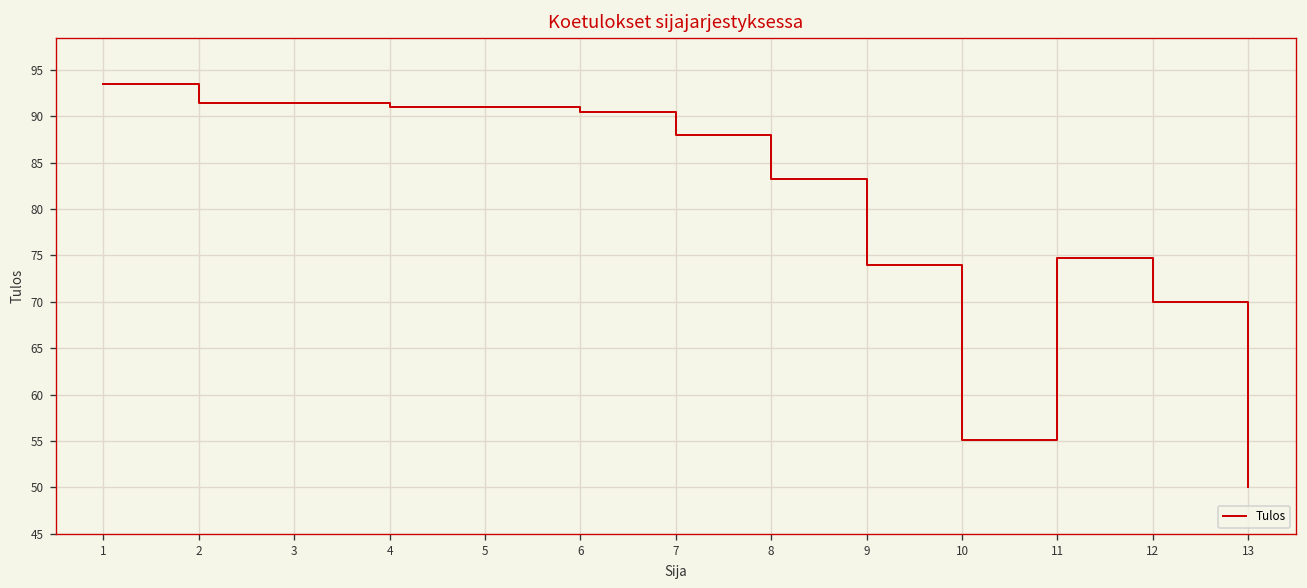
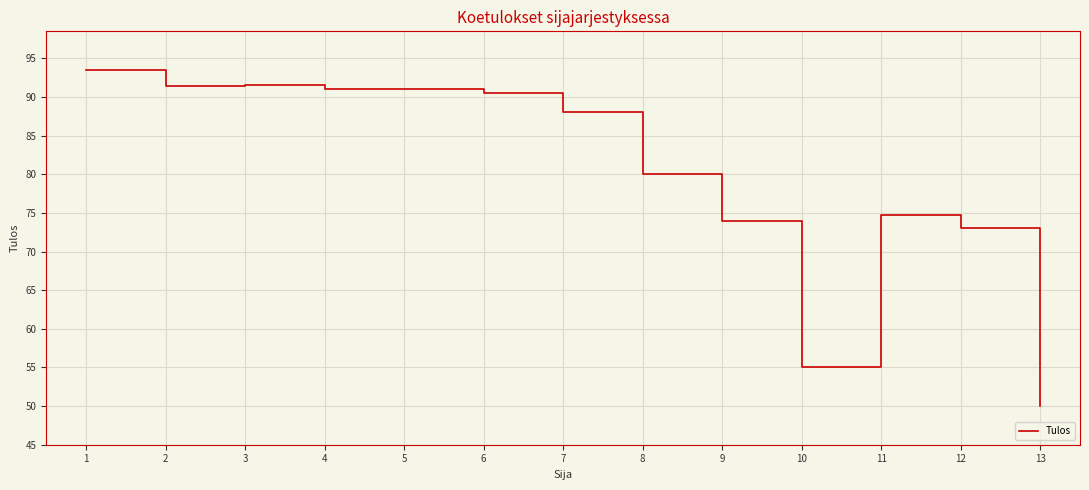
8: 83 -> 80
12: 70 -> 73
